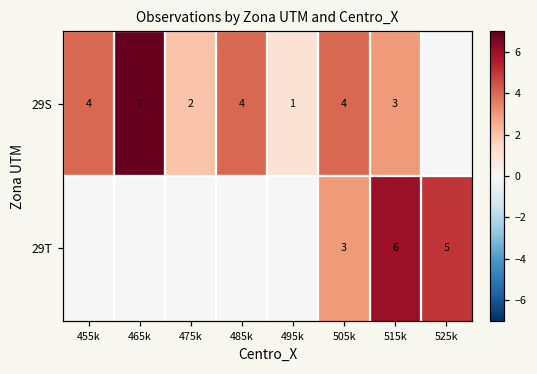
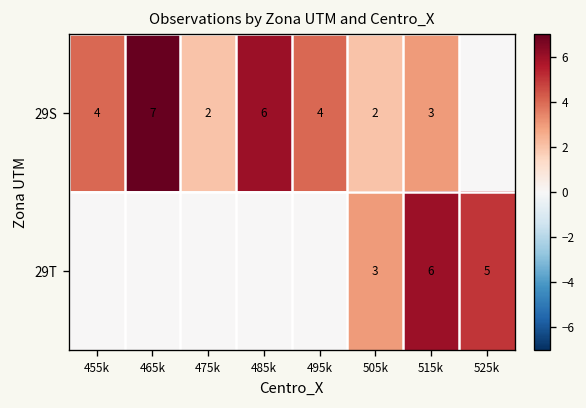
29S, 485k: 4 -> 6
29S, 495k: 1 -> 4
29S, 505k: 4 -> 2
